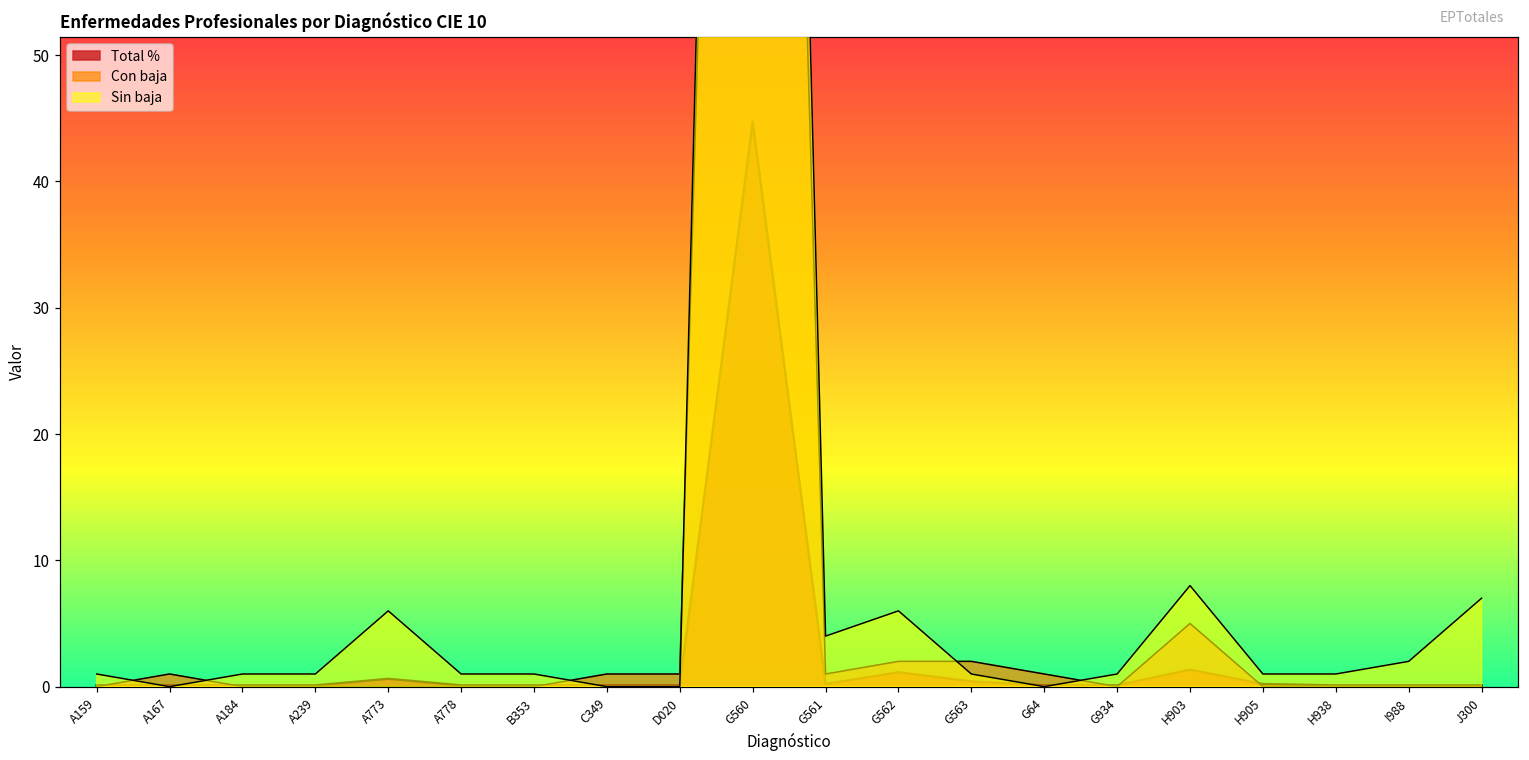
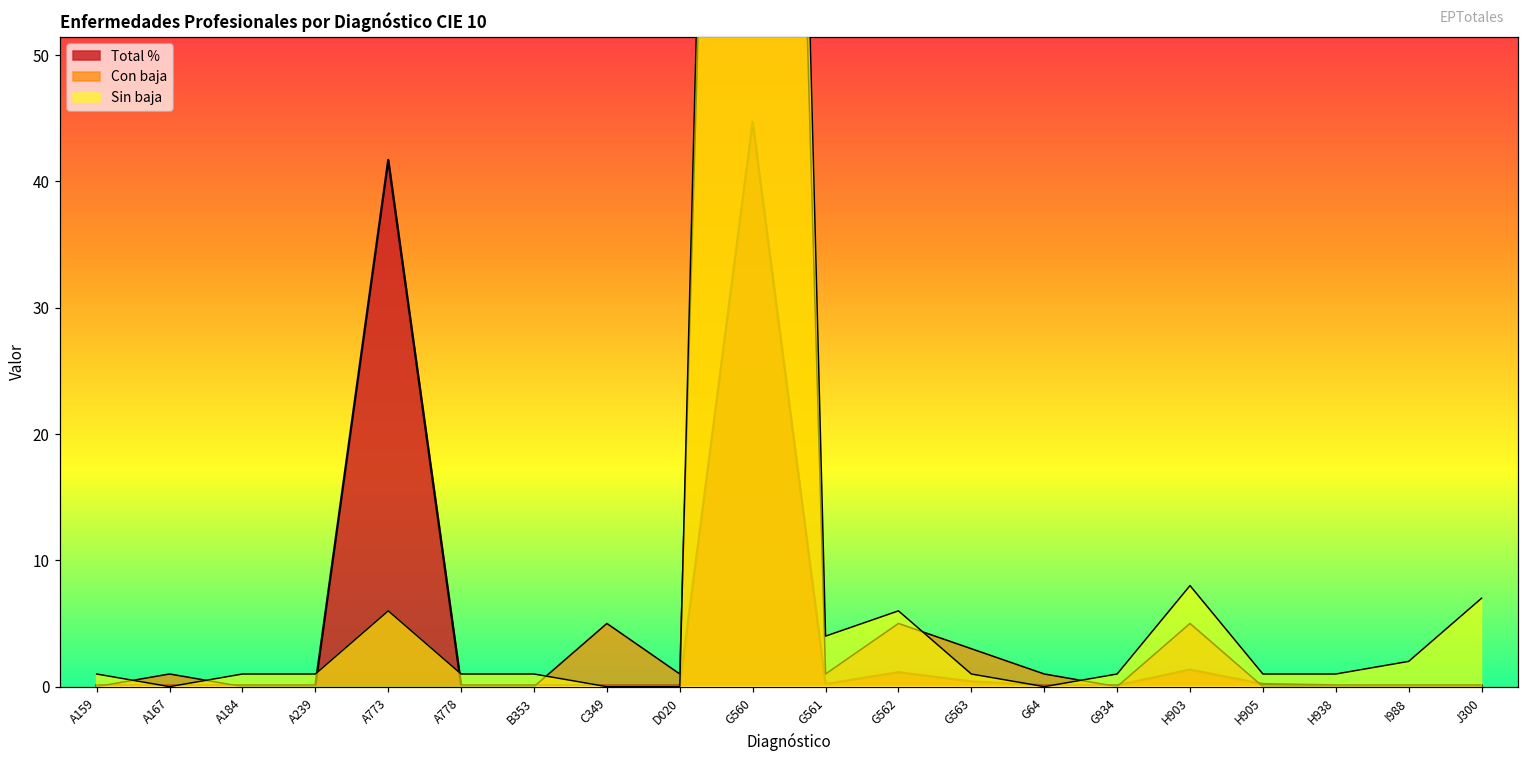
Total %, A773: 0.6 -> 41.7
Con baja, C349: 1 -> 5
Con baja, G562: 2 -> 5
Con baja, G563: 2 -> 3
